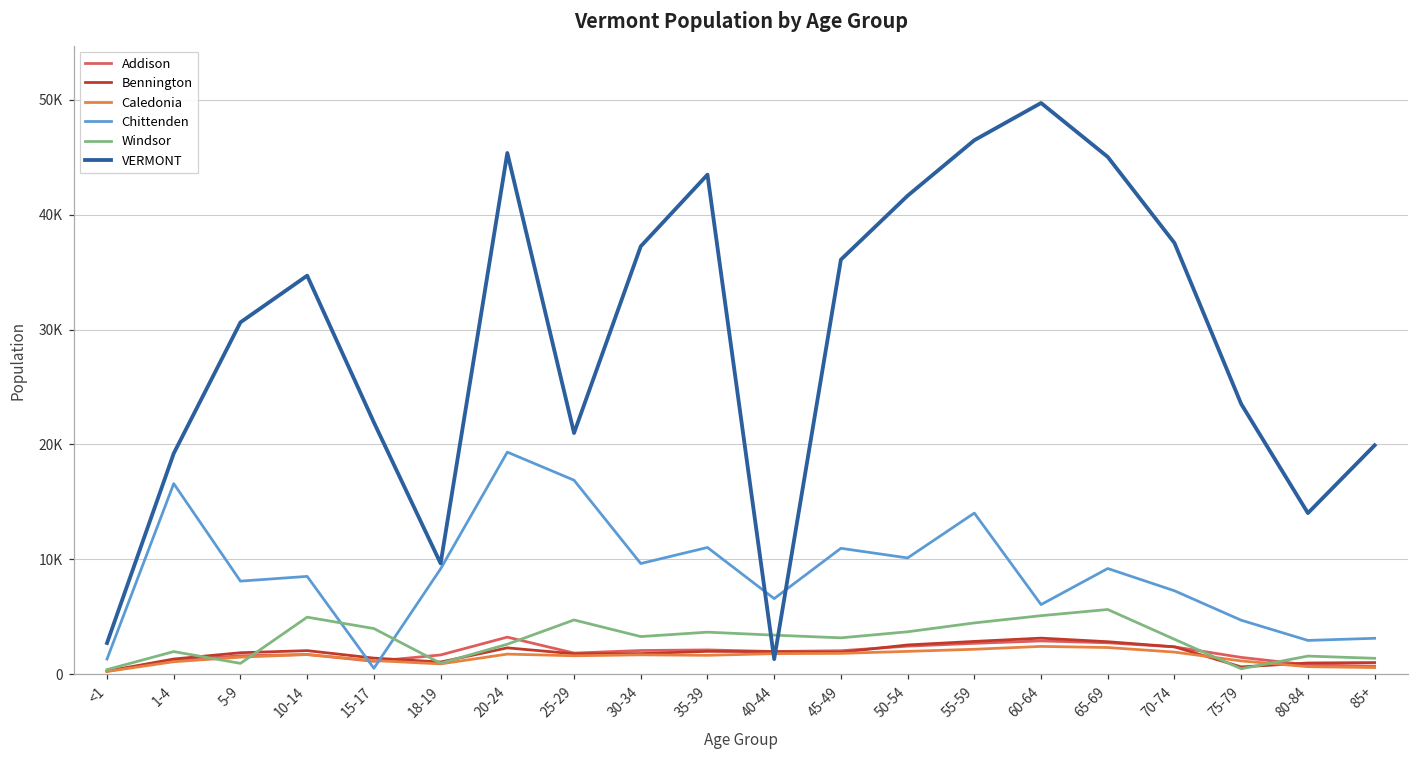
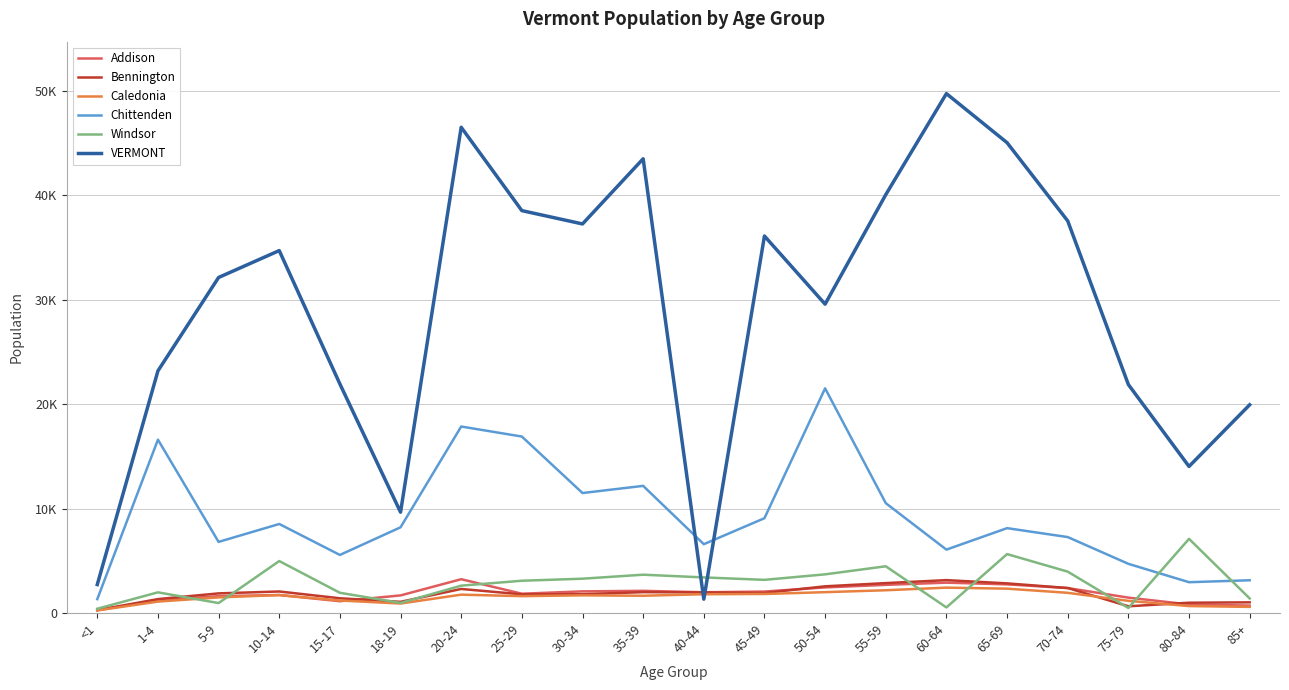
VERMONT, 1-4: 19200 -> 23200
Chittenden, 5-9: 8100 -> 6800
VERMONT, 5-9: 30600 -> 32100
Chittenden, 15-17: 500 -> 5600
Windsor, 15-17: 4000 -> 1900
Chittenden, 18-19: 9200 -> 8200
Chittenden, 20-24: 19300 -> 17900
VERMONT, 20-24: 45400 -> 46500
Windsor, 25-29: 4700 -> 3100
VERMONT, 25-29: 21000 -> 38500
Chittenden, 30-34: 9600 -> 11500
Chittenden, 35-39: 11000 -> 12200
Chittenden, 45-49: 11000 -> 9100
Chittenden, 50-54: 10100 -> 21500
VERMONT, 50-54: 41600 -> 29600
Chittenden, 55-59: 14000 -> 10500
VERMONT, 55-59: 46500 -> 40000
Windsor, 60-64: 5100 -> 500
Chittenden, 65-69: 9200 -> 8100
Windsor, 70-74: 3100 -> 4000
VERMONT, 75-79: 23500 -> 21900
Windsor, 80-84: 1600 -> 7100
